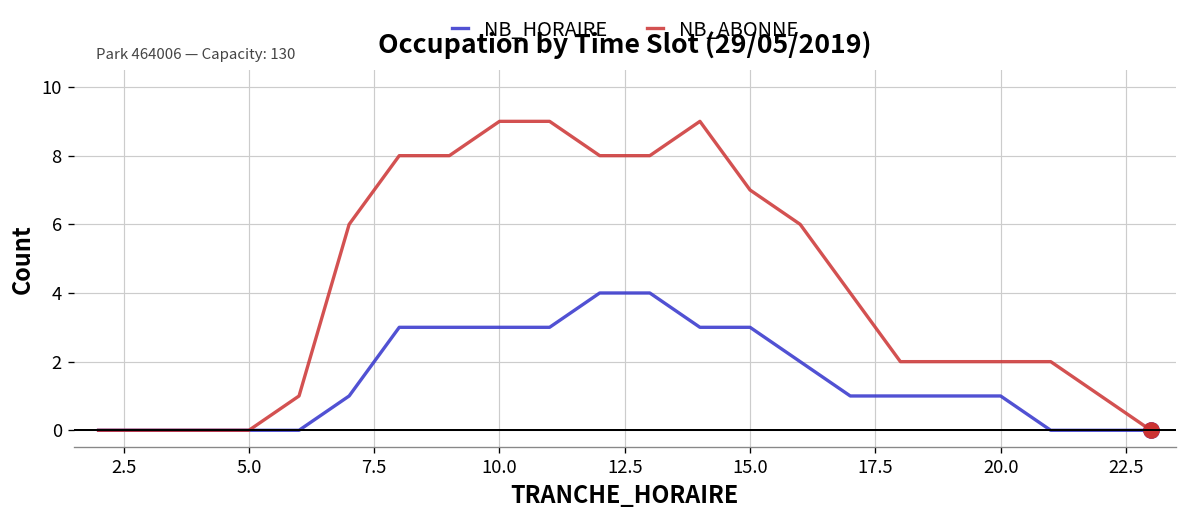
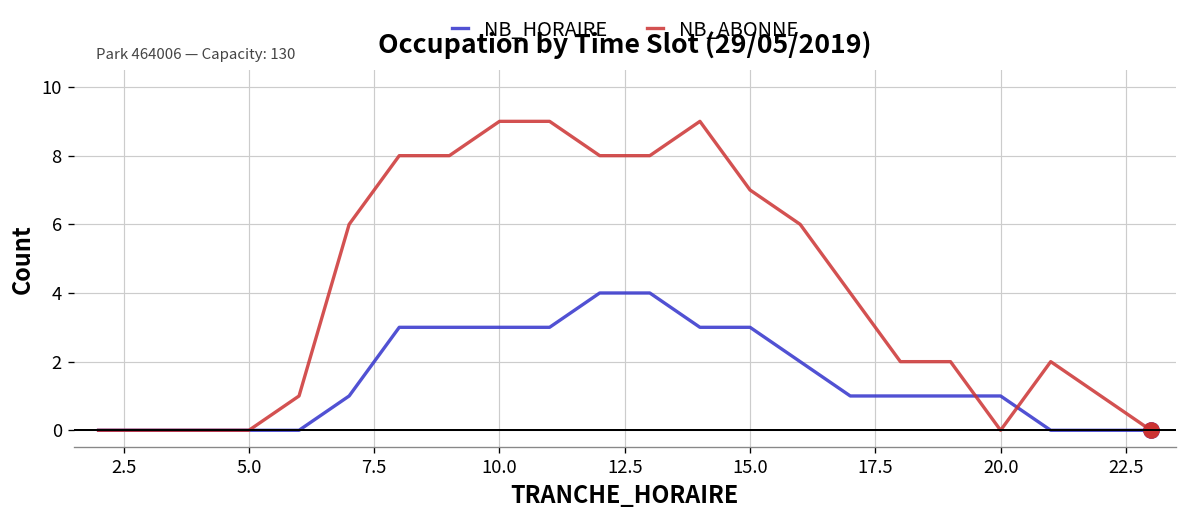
NB_ABONNE, 20.0: 2 -> 0
